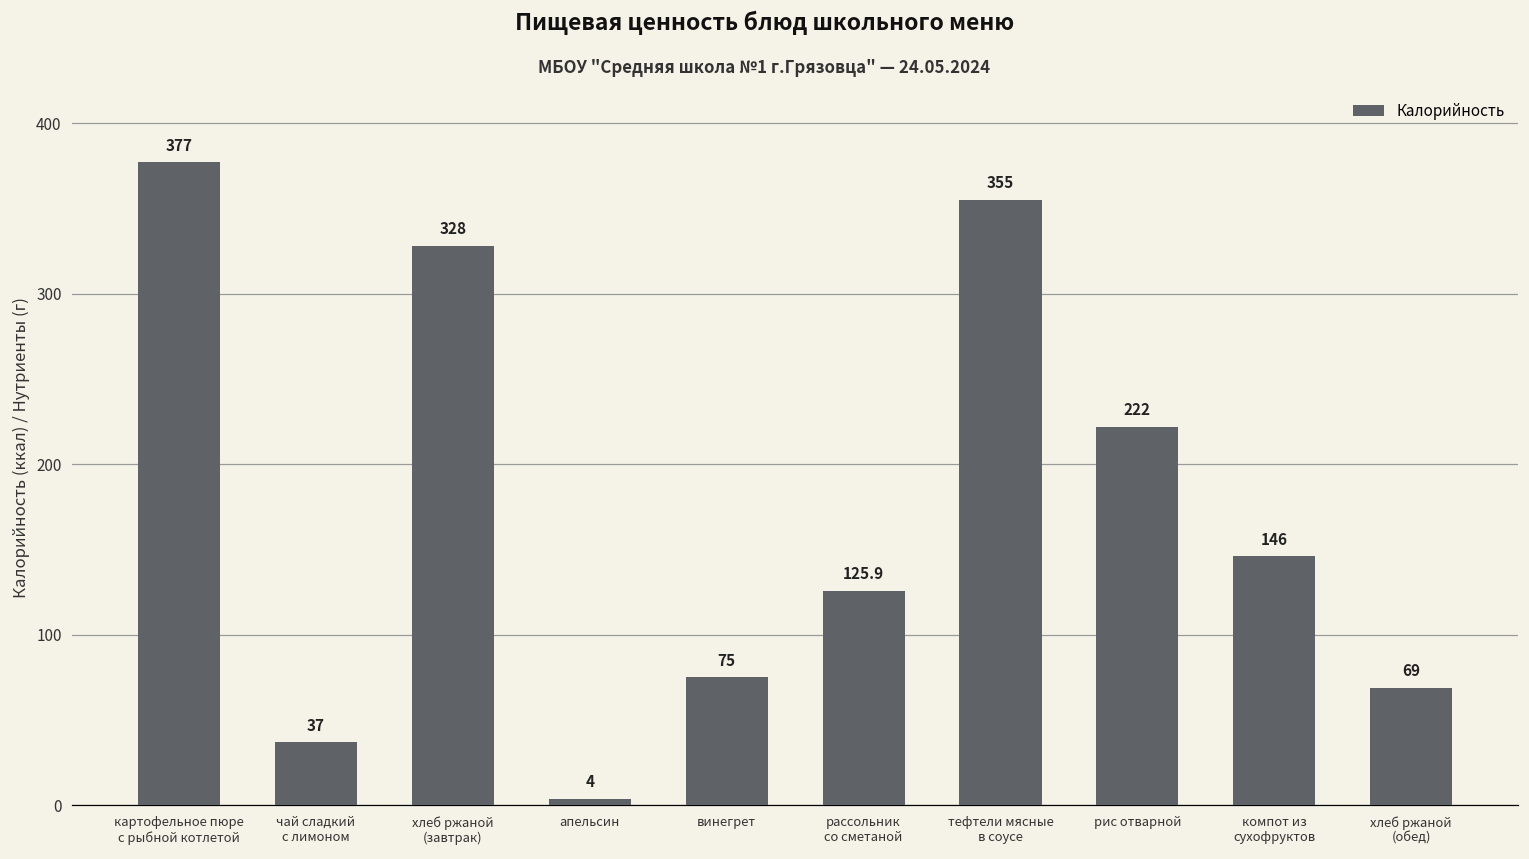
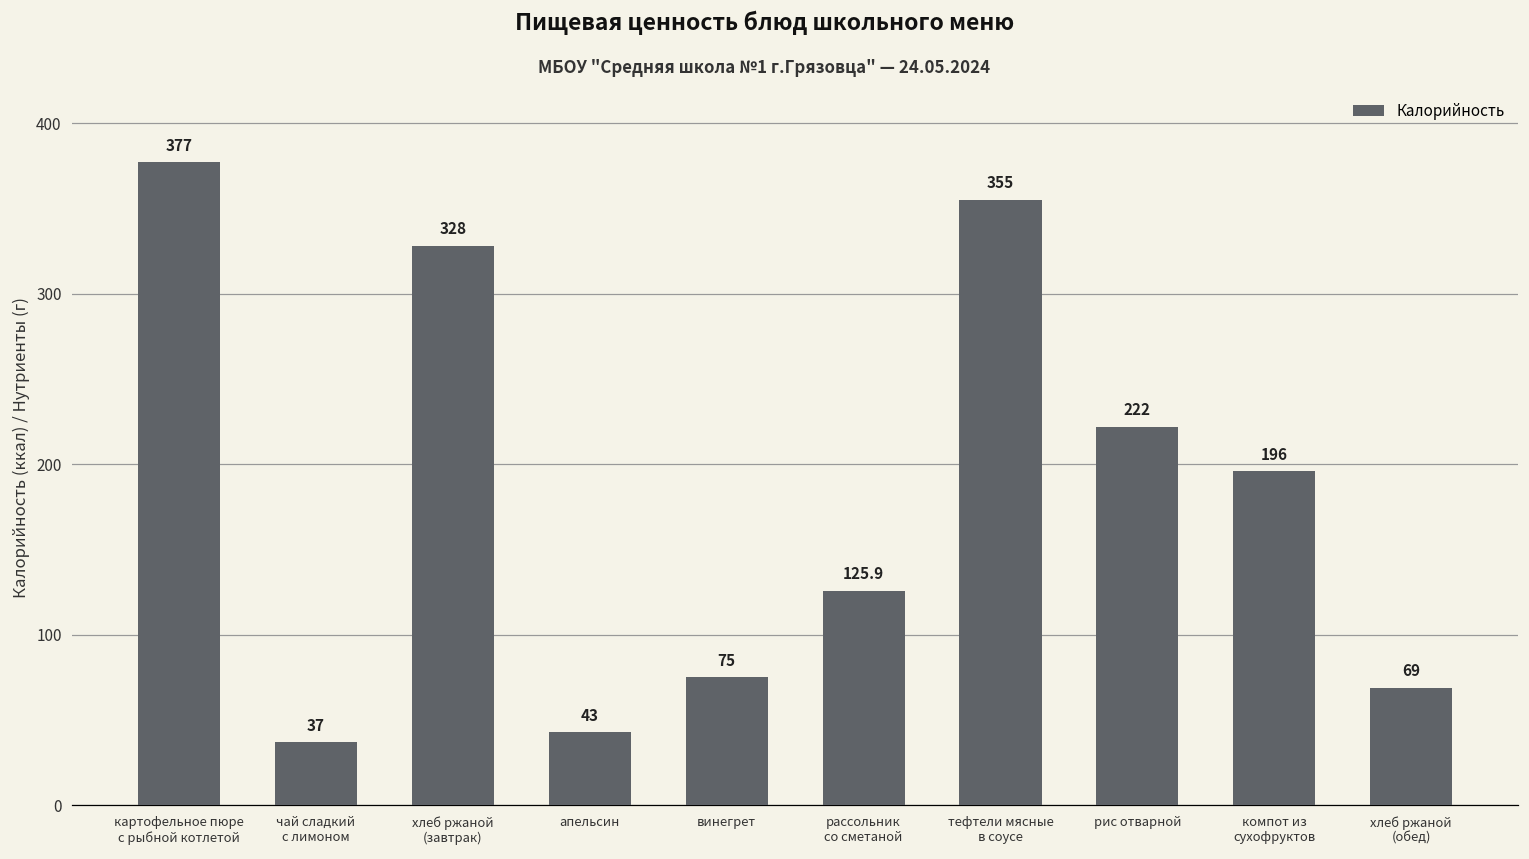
апельсин: 4 -> 43
компот из сухофруктов: 146 -> 196
